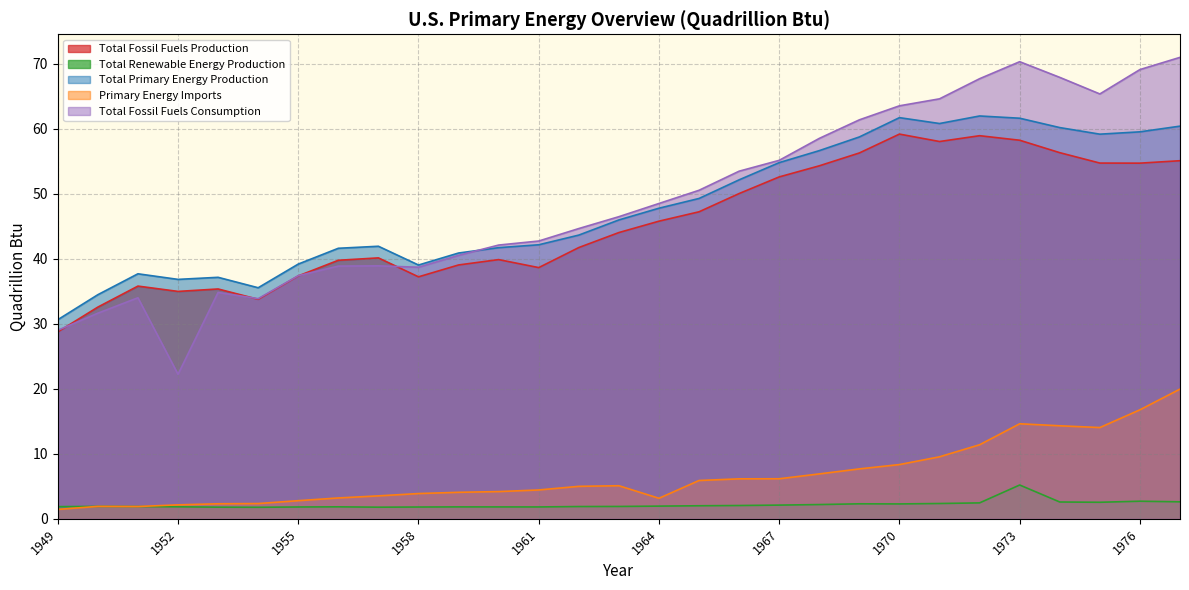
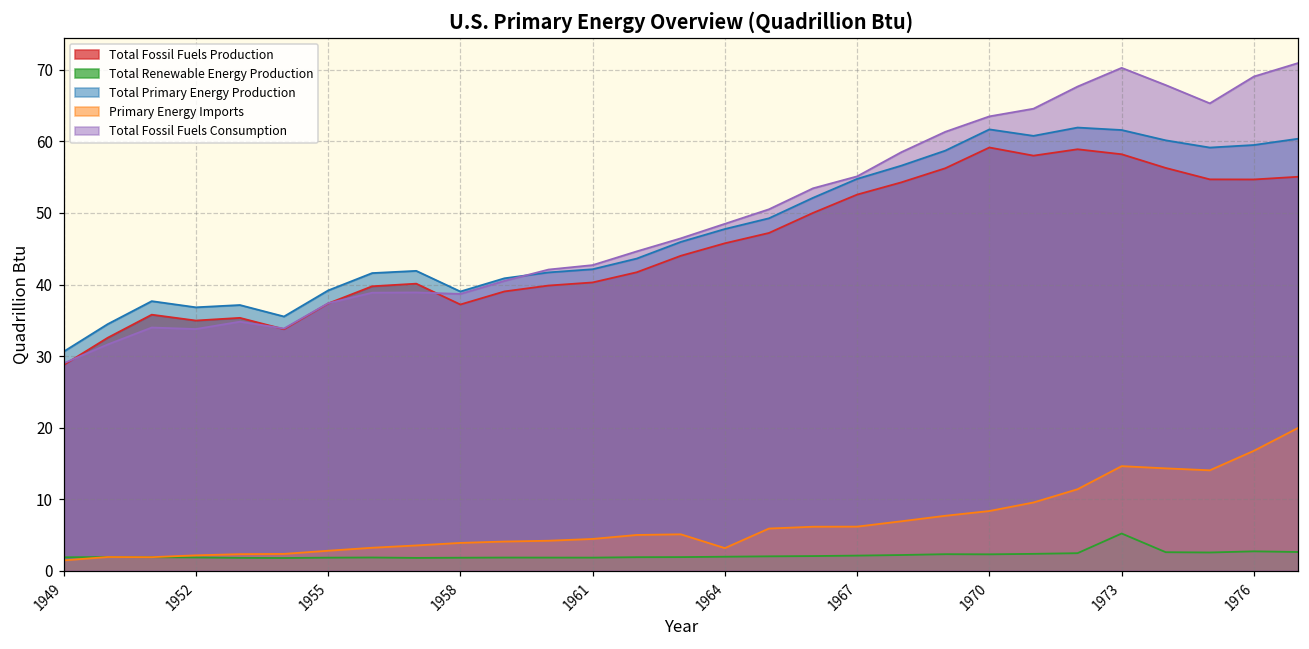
Total Fossil Fuels Consumption, 1952: 22 -> 34
Total Fossil Fuels Production, 1961: 39 -> 40
